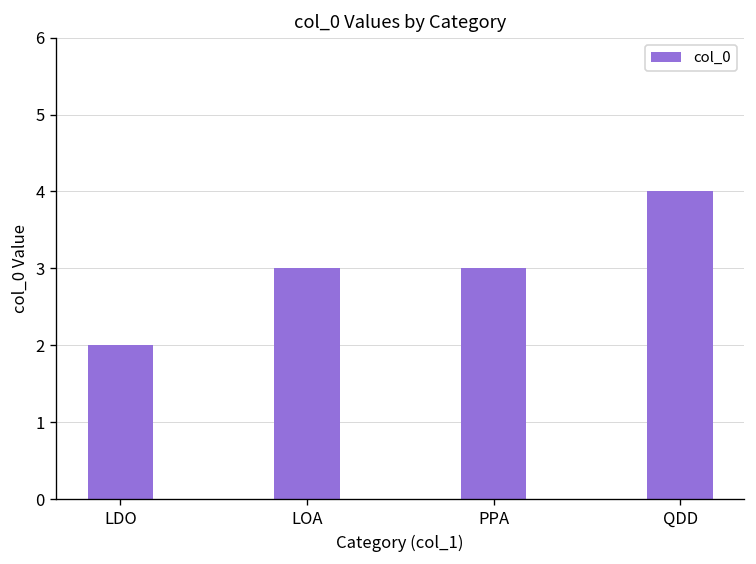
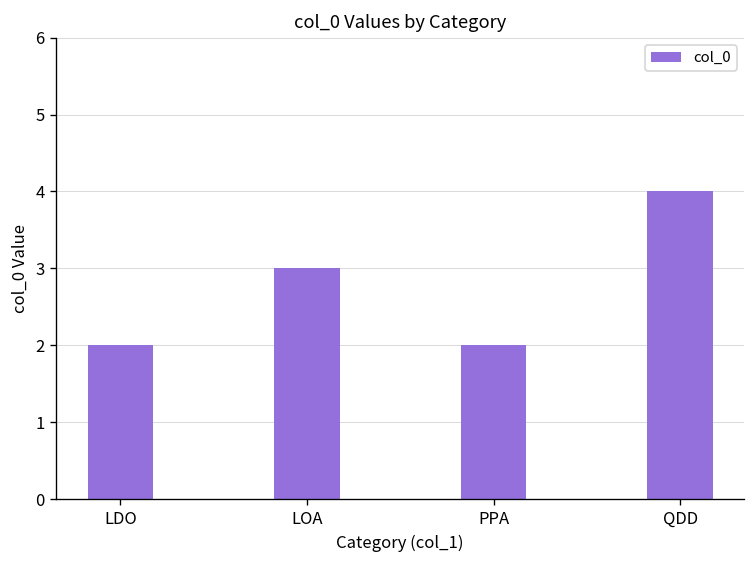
PPA: 3 -> 2
